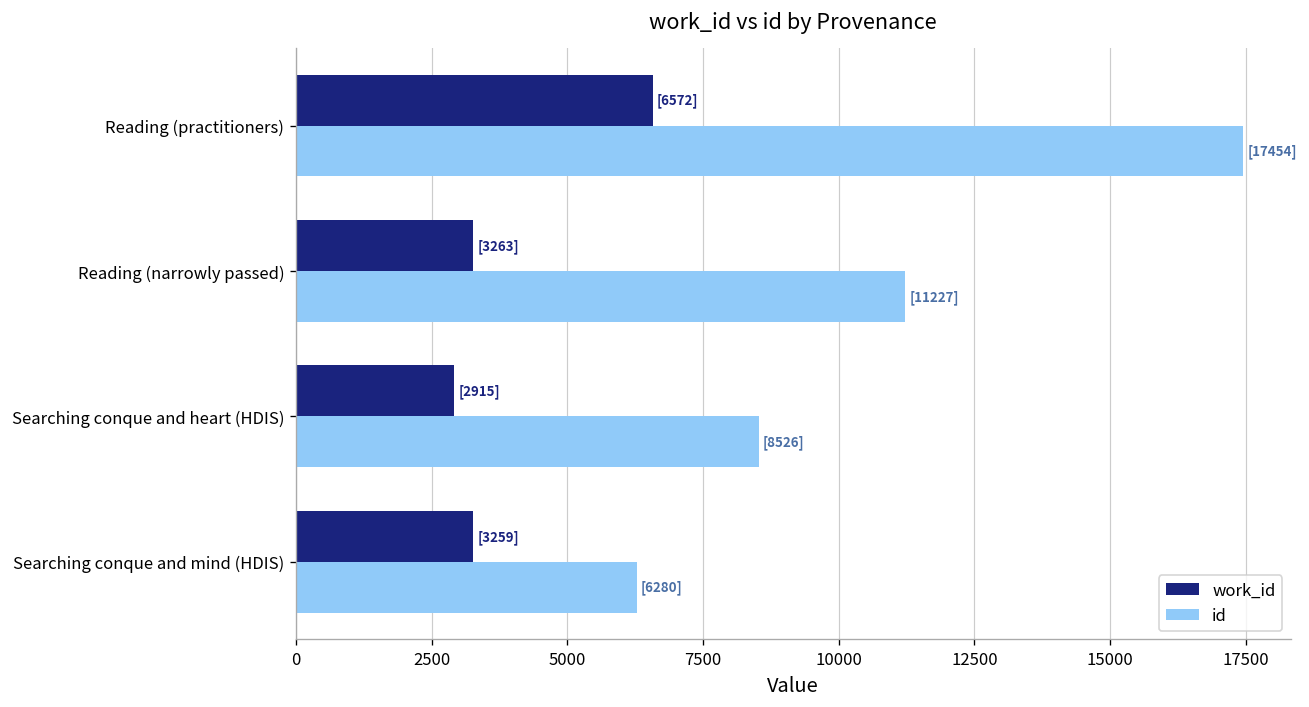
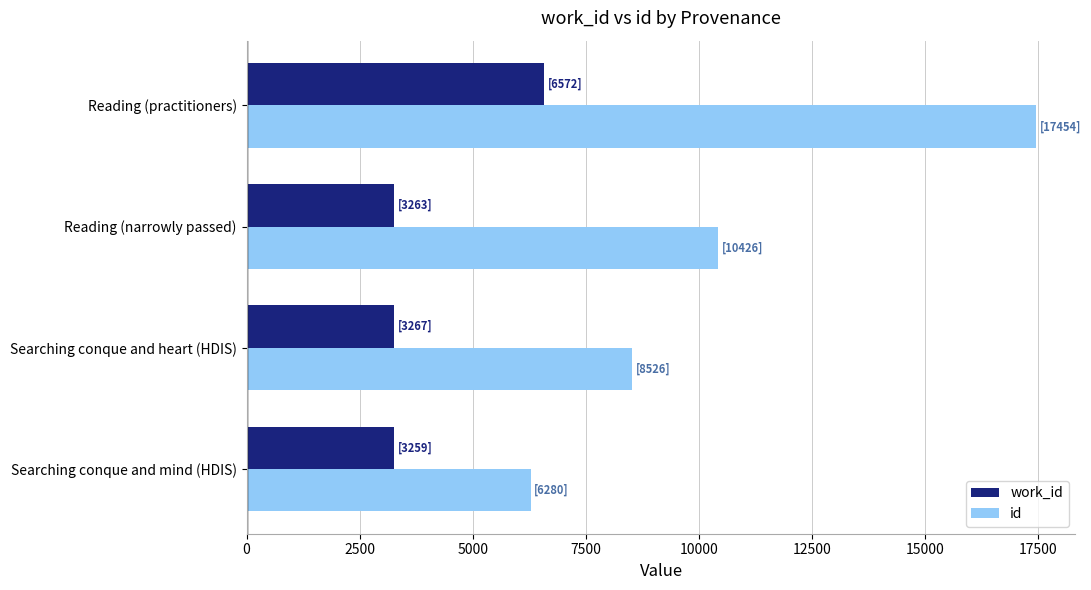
id, Reading (narrowly passed): 11227] -> 10426]
work_id, Searching conque and heart (HDIS): 2915] -> 3267]
